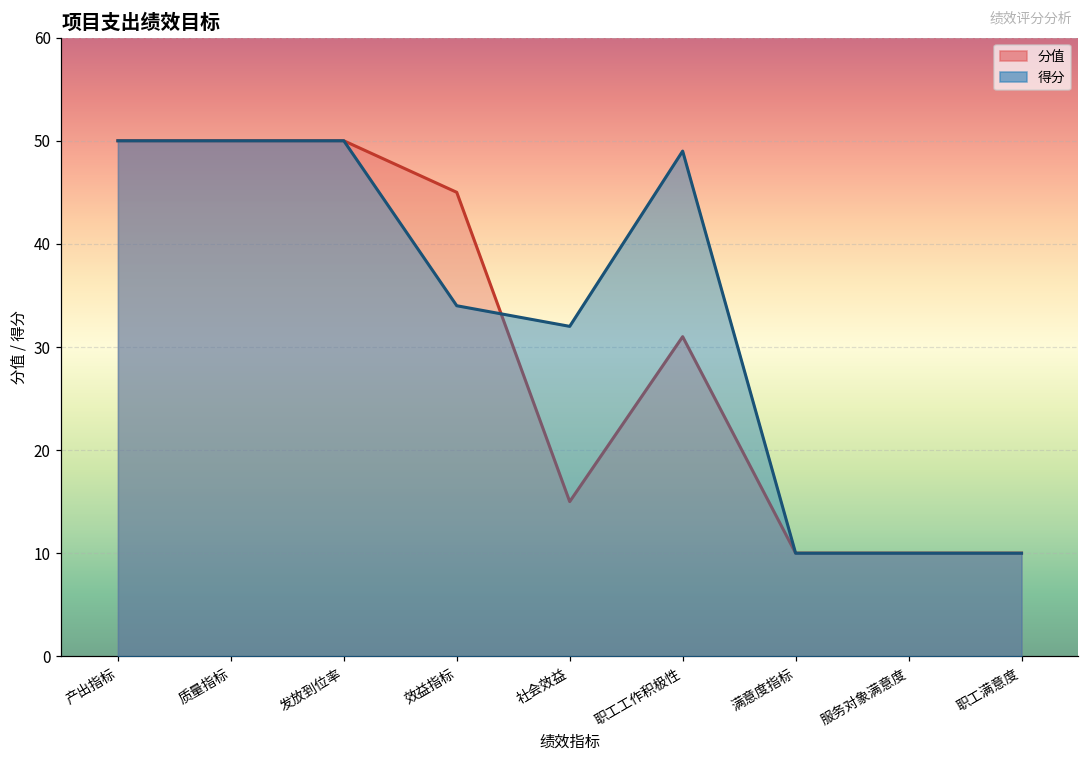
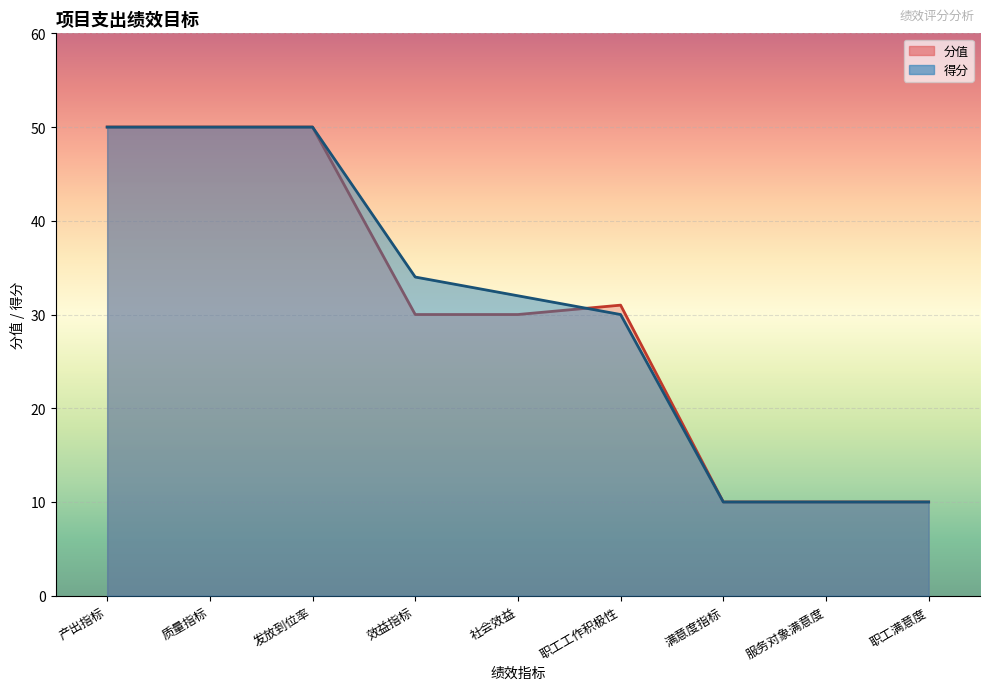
分值, 效益指标: 45 -> 30
分值, 社会效益: 15 -> 30
得分, 职工工作积极性: 49 -> 30
